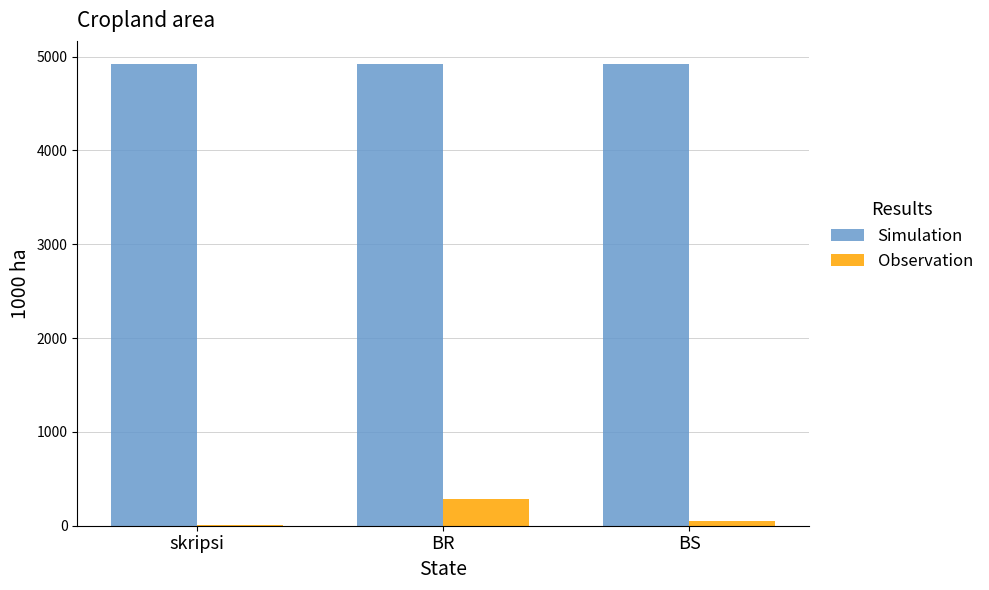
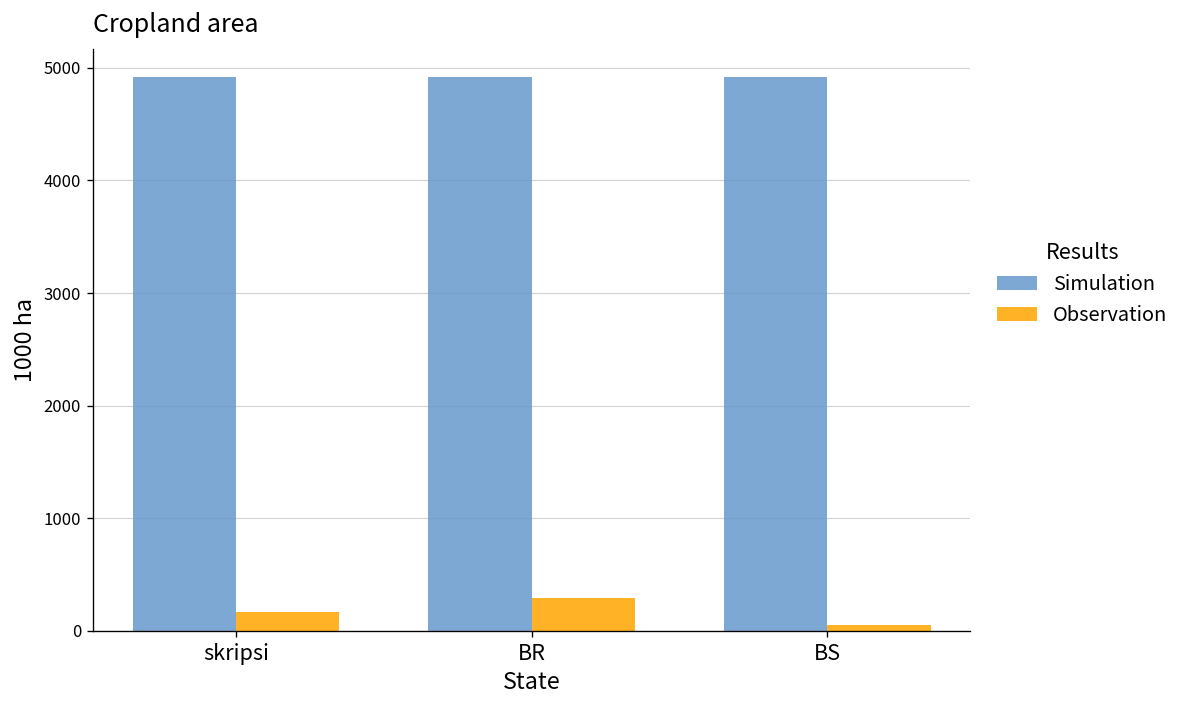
Observation, skripsi: 0 -> 200
